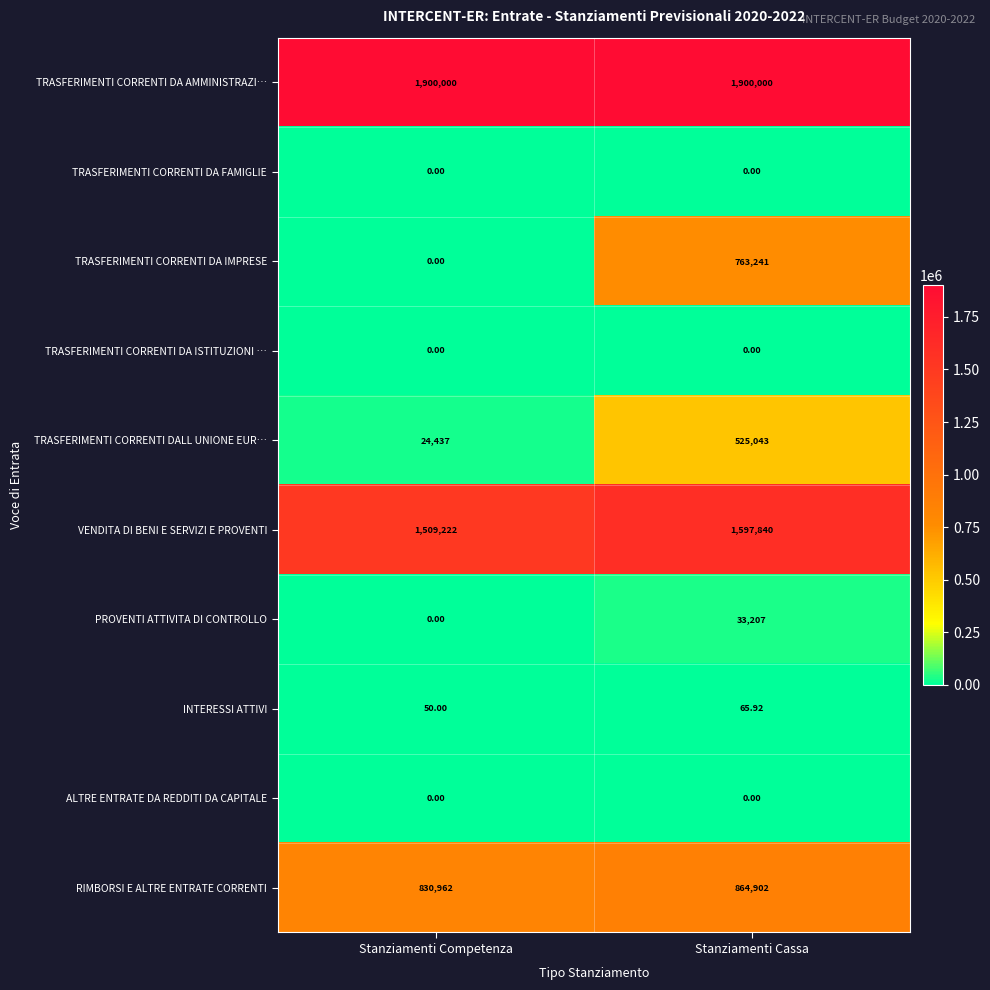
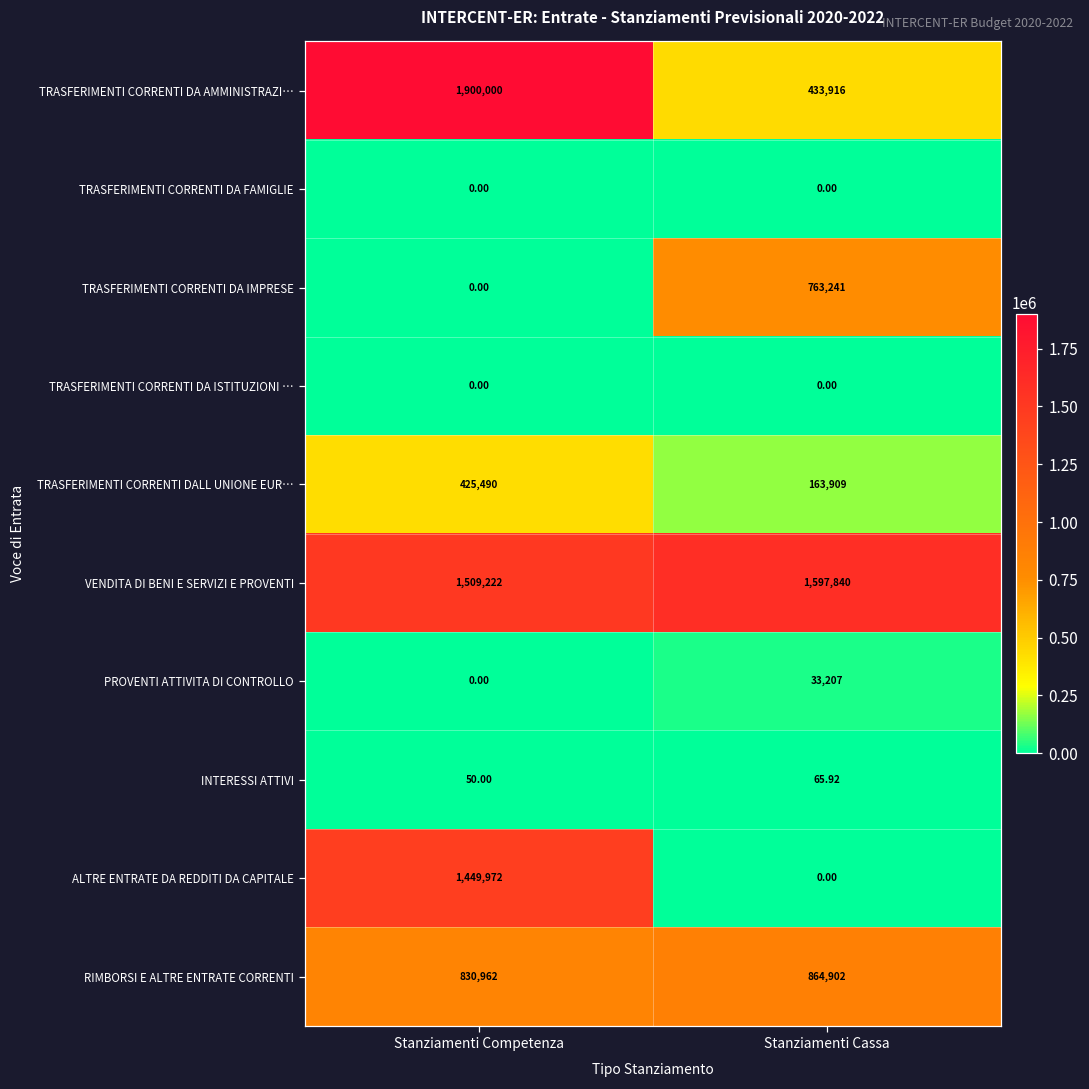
TRASFERIMENTI CORRENTI DA AMMINISTRAZI…, Stanziamenti Cassa: 1,900,000 -> 433,916
TRASFERIMENTI CORRENTI DALL UNIONE EUR…, Stanziamenti Competenza: 24,437 -> 425,490
TRASFERIMENTI CORRENTI DALL UNIONE EUR…, Stanziamenti Cassa: 525,043 -> 163,909
ALTRE ENTRATE DA REDDITI DA CAPITALE, Stanziamenti Competenza: 0.00 -> 1,449,972
